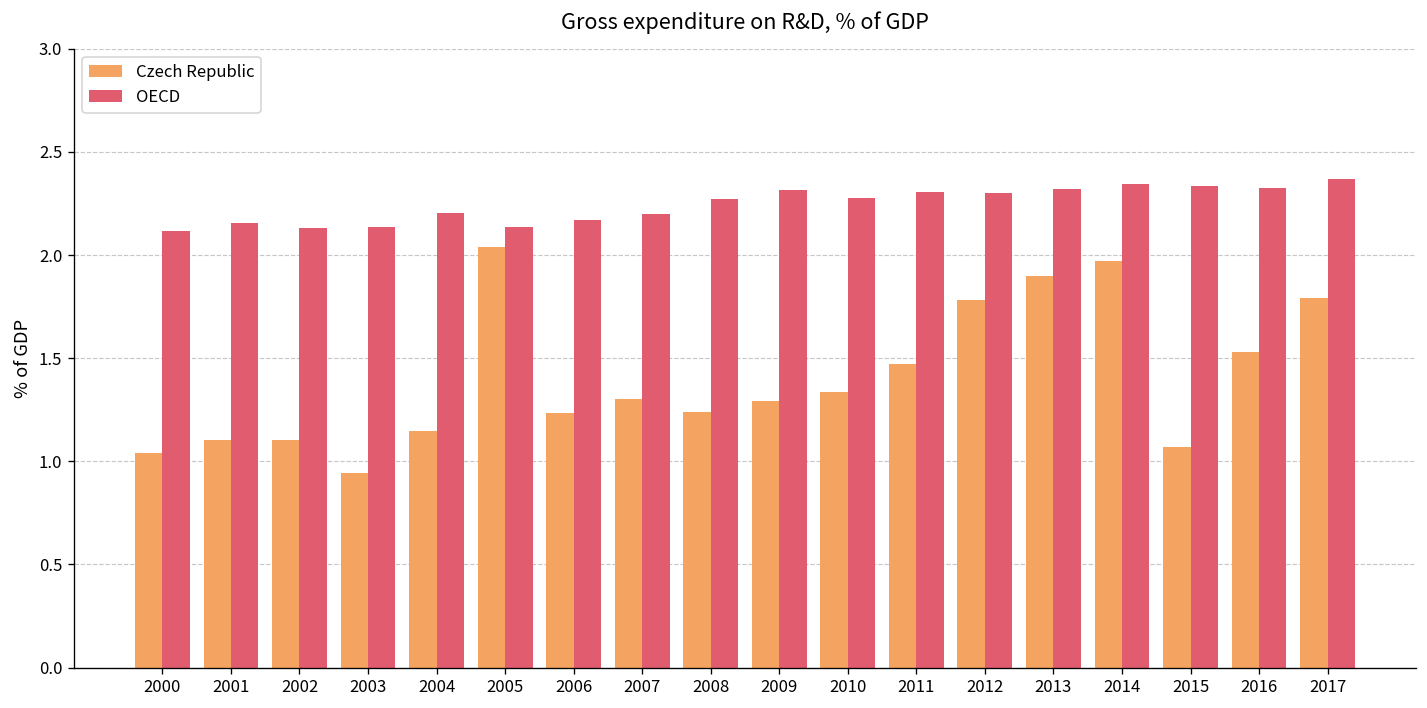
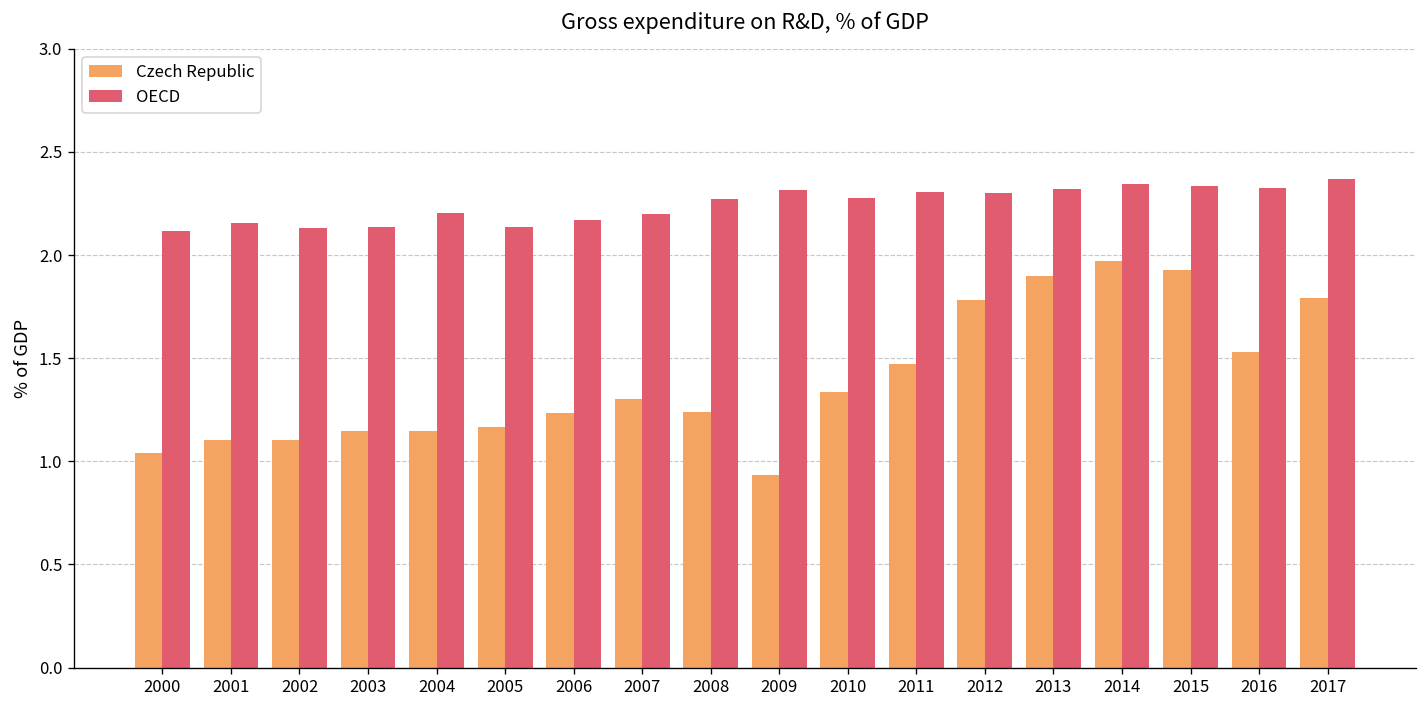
Czech Republic, 2003: 0.94 -> 1.15
Czech Republic, 2005: 2.04 -> 1.17
Czech Republic, 2009: 1.29 -> 0.93
Czech Republic, 2015: 1.07 -> 1.93
